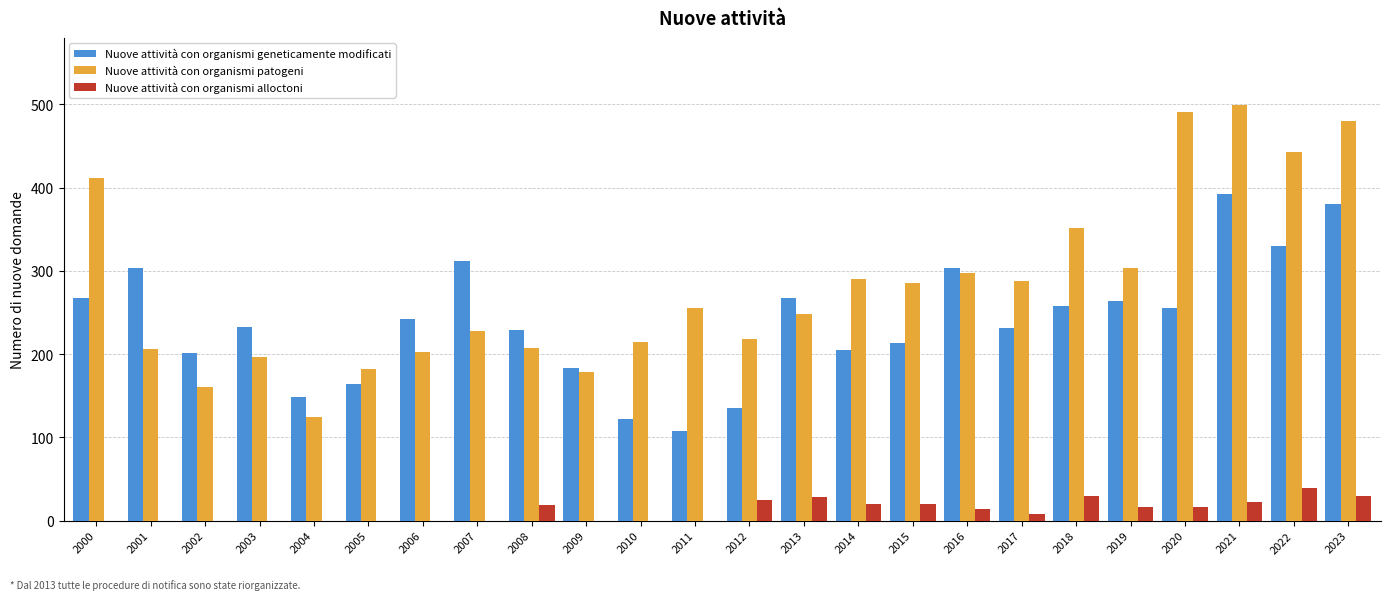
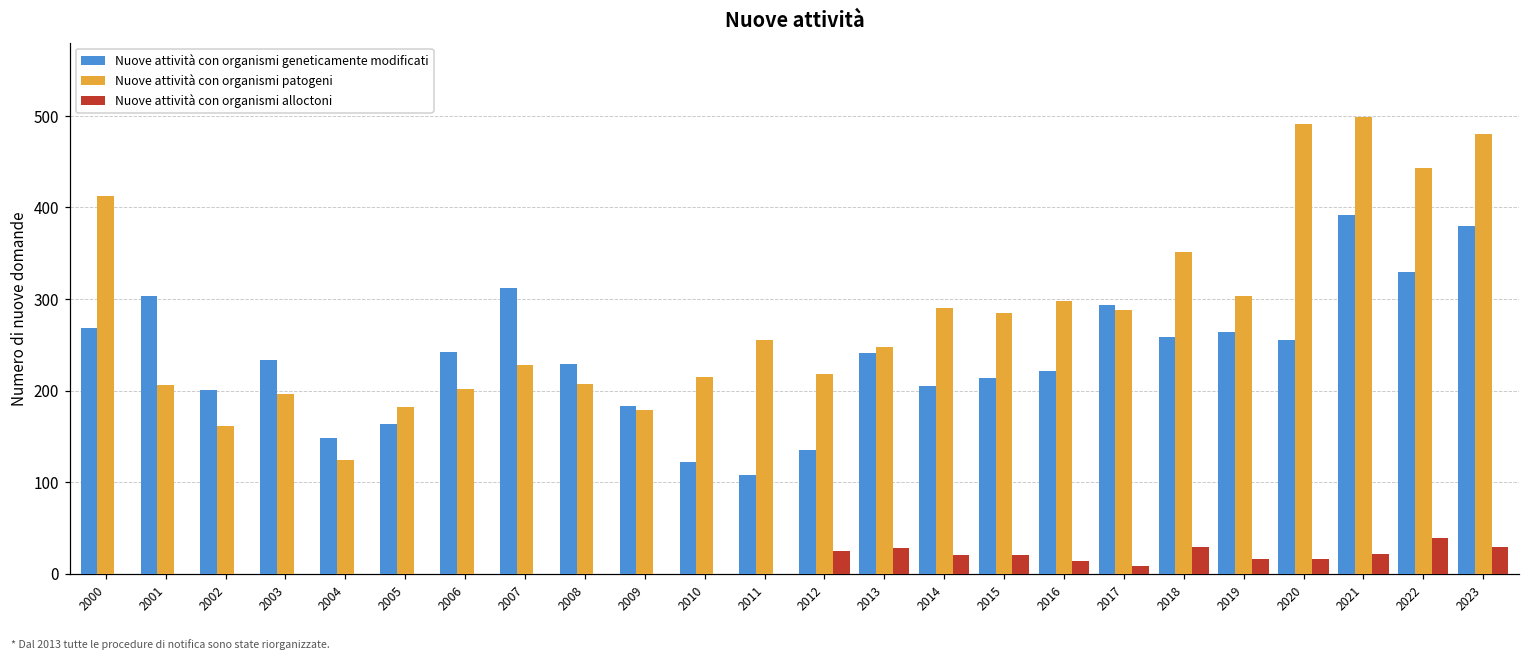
Nuove attività con organismi alloctoni, 2008: 20 -> 0
Nuove attività con organismi geneticamente modificati, 2013: 270 -> 240
Nuove attività con organismi geneticamente modificati, 2016: 300 -> 220
Nuove attività con organismi geneticamente modificati, 2017: 230 -> 290
